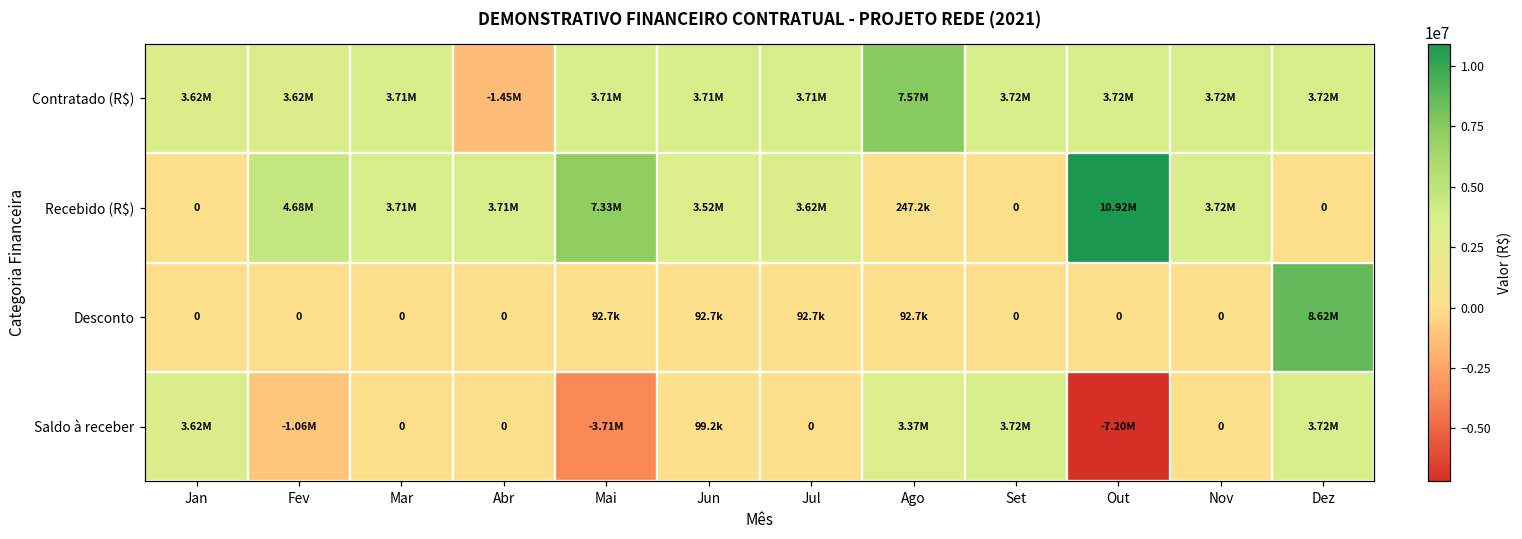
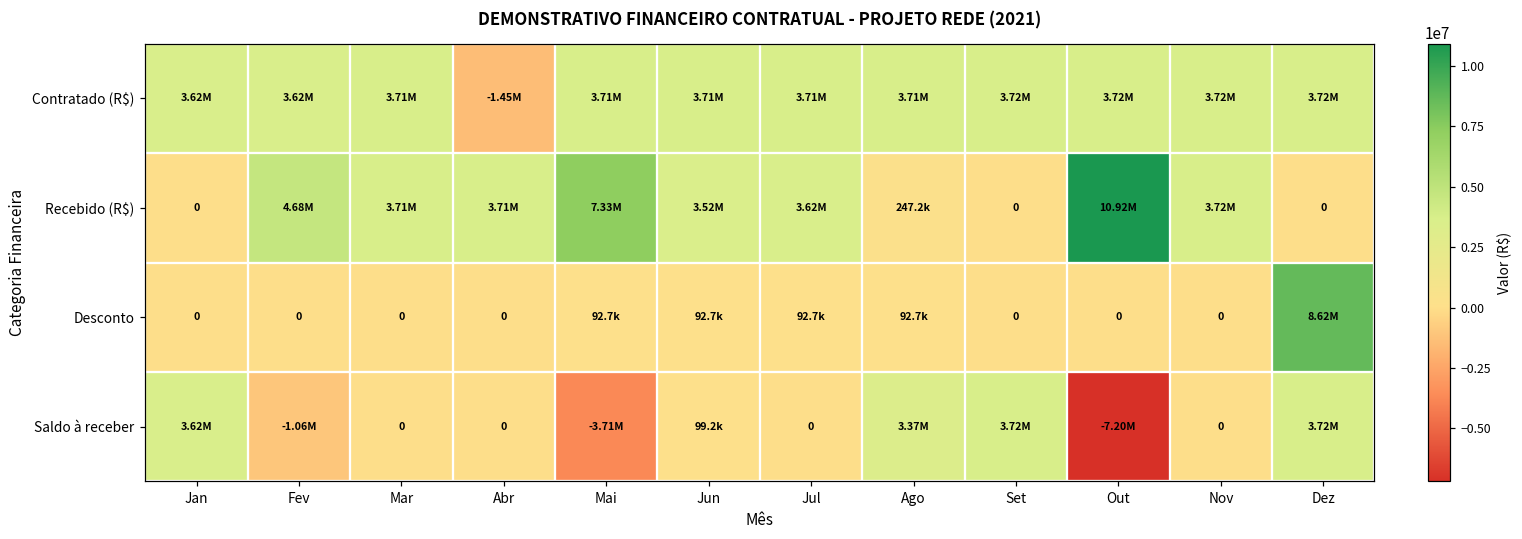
Contratado (R$), Ago: 7.57M -> 3.71M
